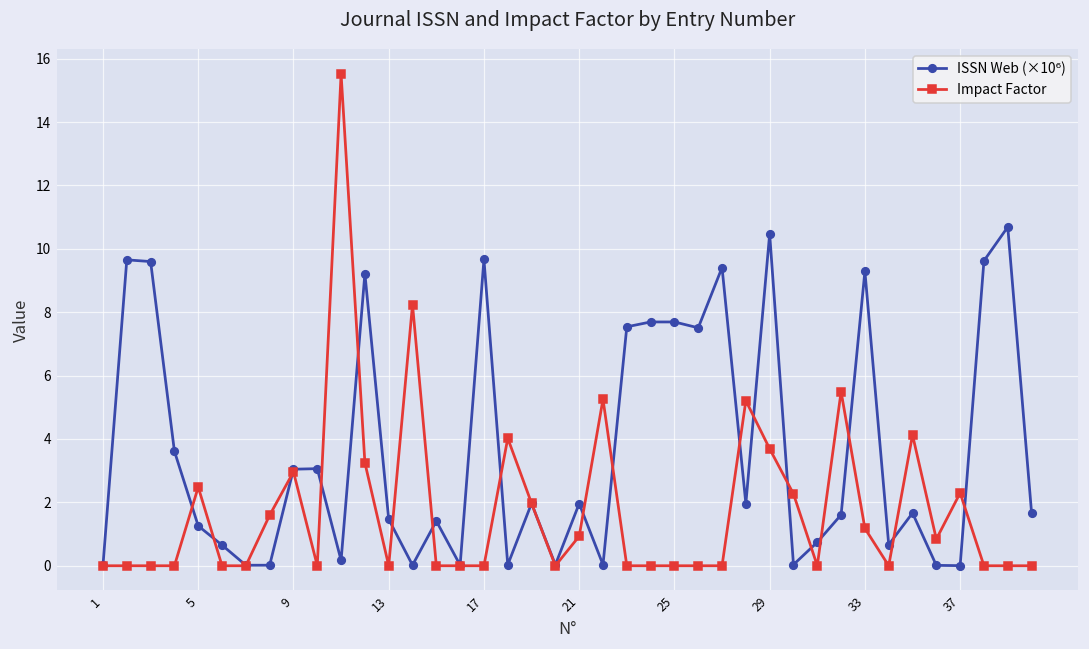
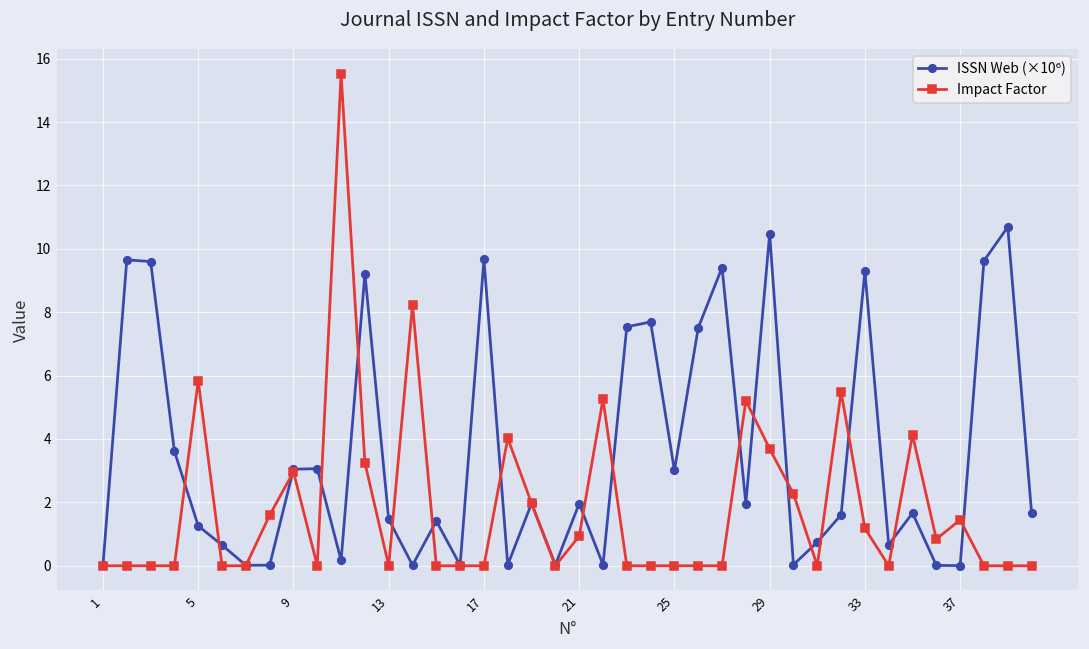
Impact Factor, 5: 2.5 -> 5.8
ISSN Web (×10⁶), 25: 7.7 -> 3.0
Impact Factor, 37: 2.3 -> 1.4
